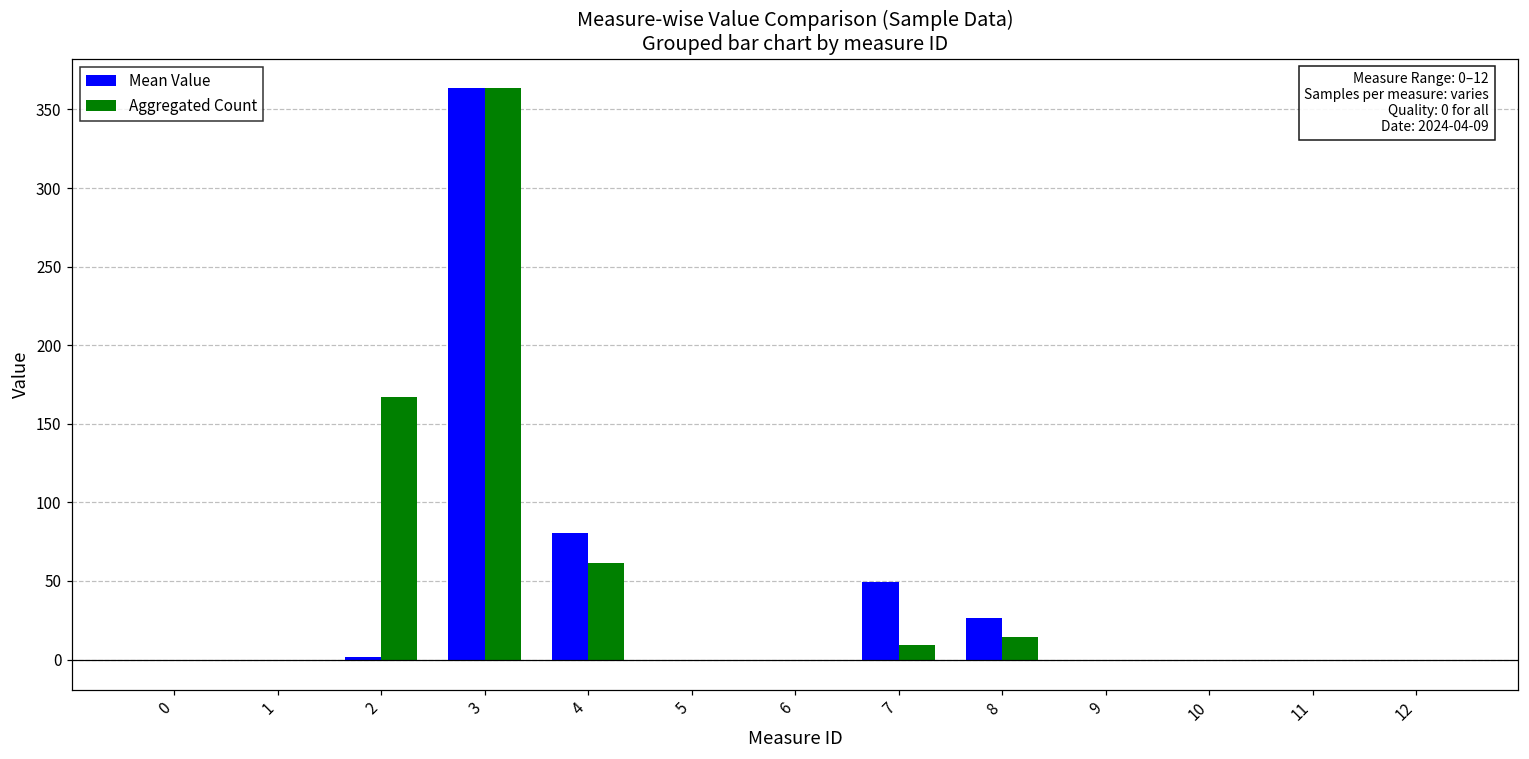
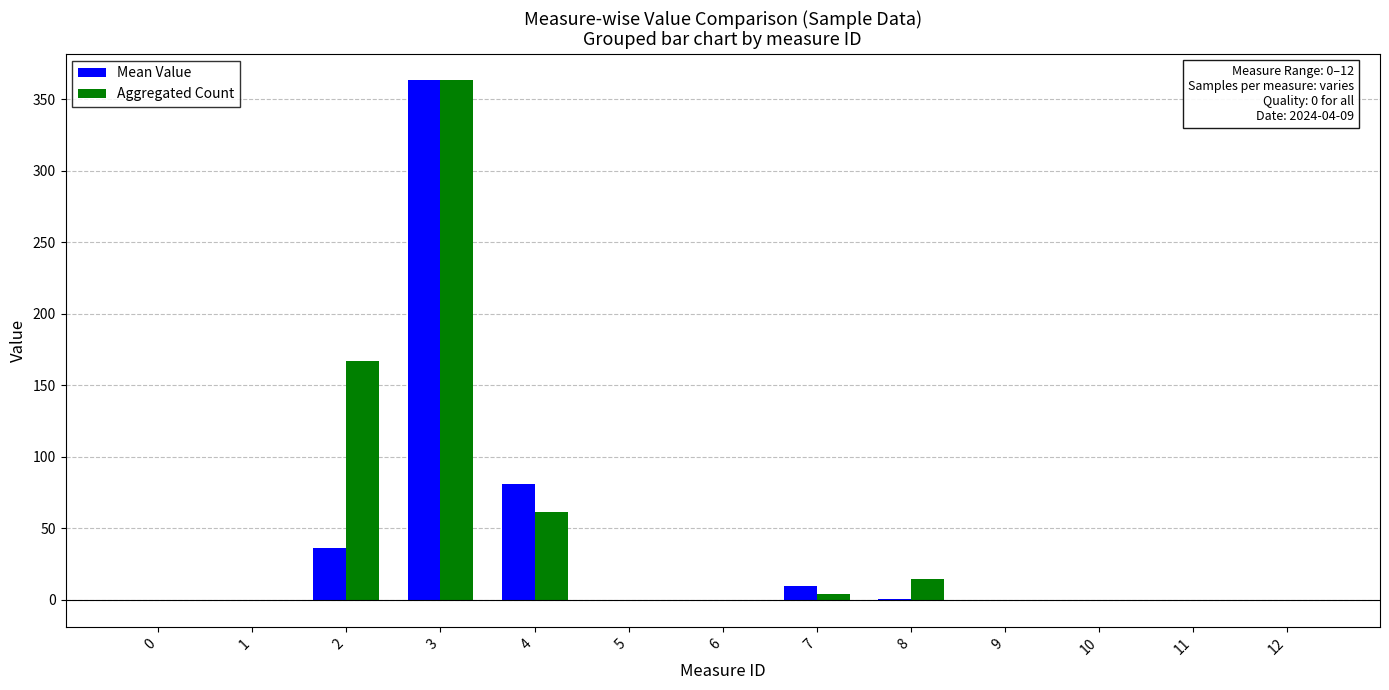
Mean Value, 2: 2 -> 36
Mean Value, 7: 49 -> 9
Aggregated Count, 7: 9 -> 4
Mean Value, 8: 26 -> 0
